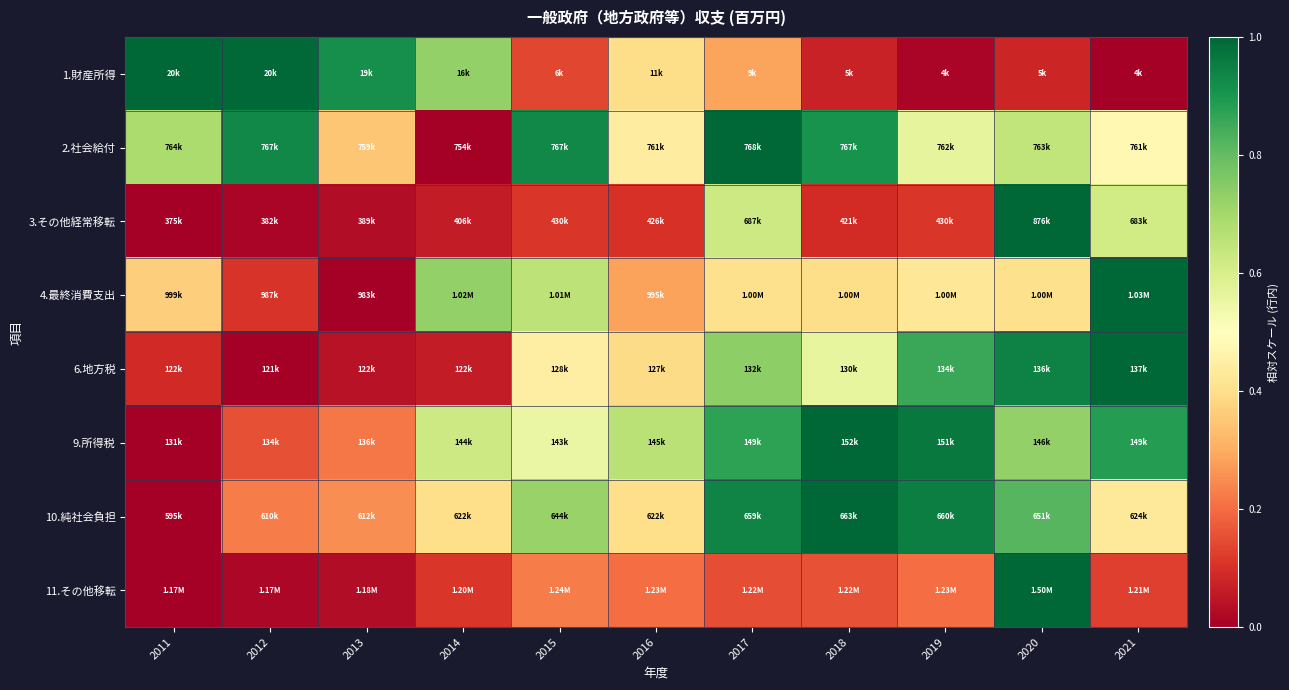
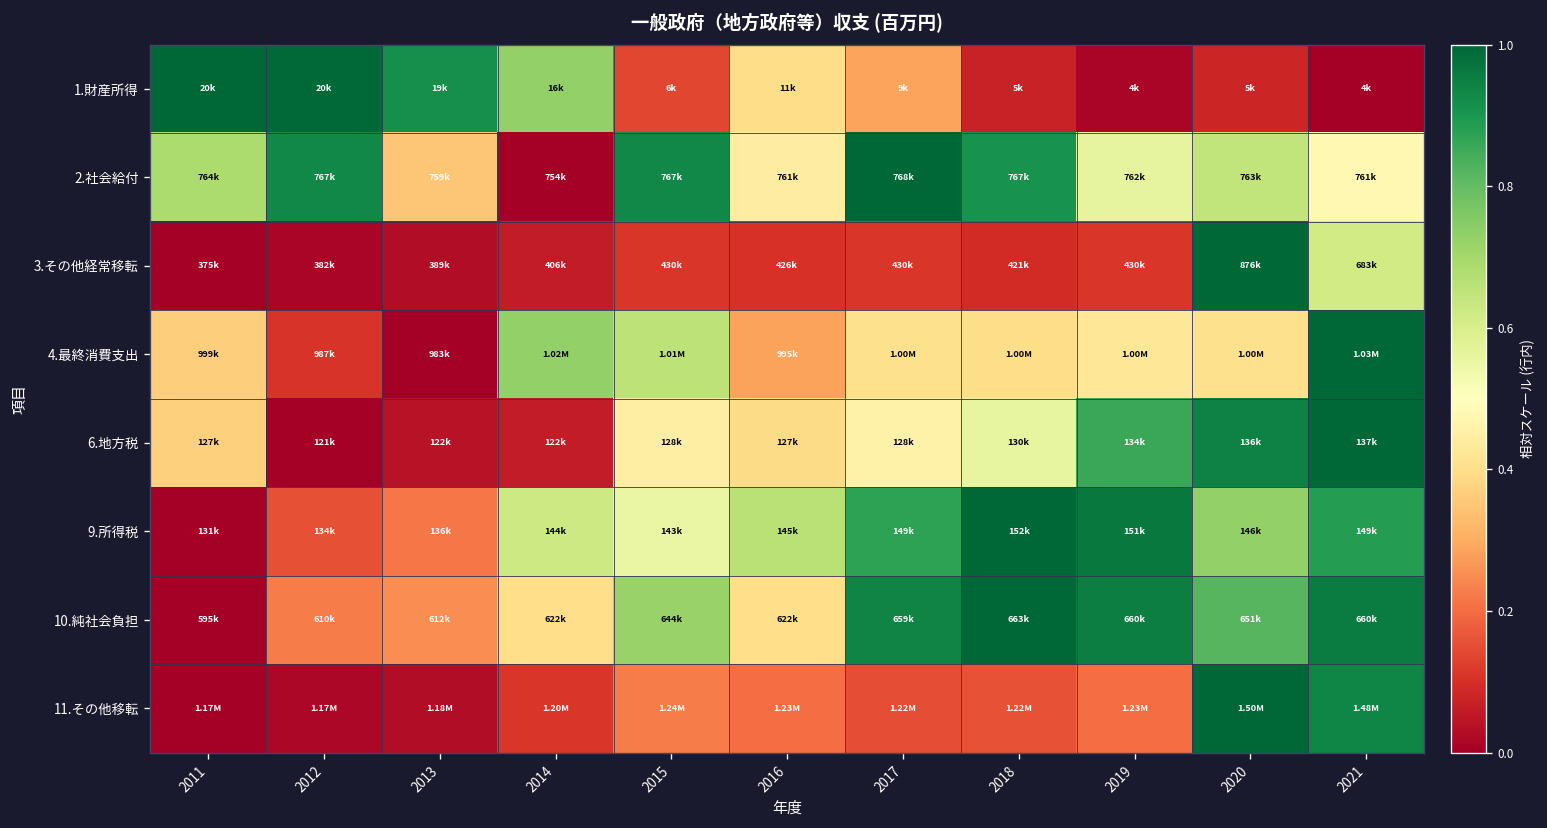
3.その他経常移転, 2017: 687k -> 430k
6.地方税, 2011: 122k -> 127k
6.地方税, 2017: 132k -> 128k
10.純社会負担, 2021: 624k -> 660k
11.その他移転, 2021: 1.21M -> 1.48M
